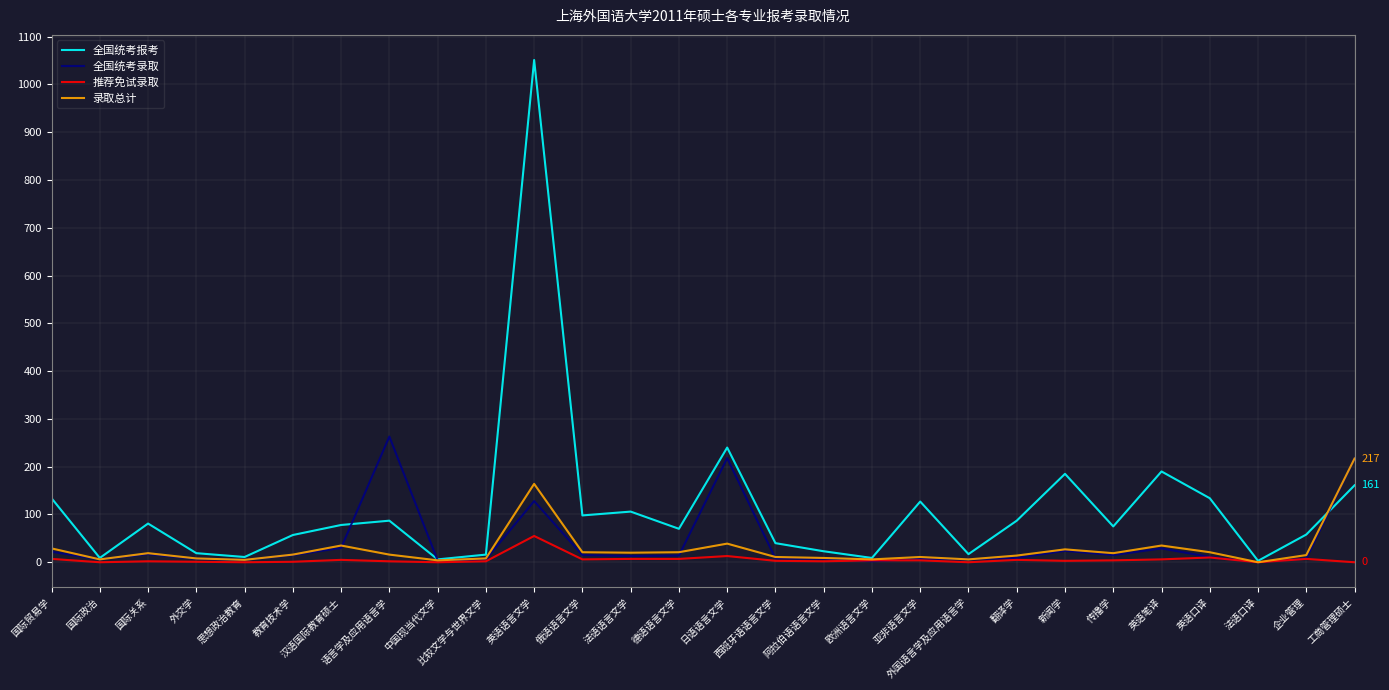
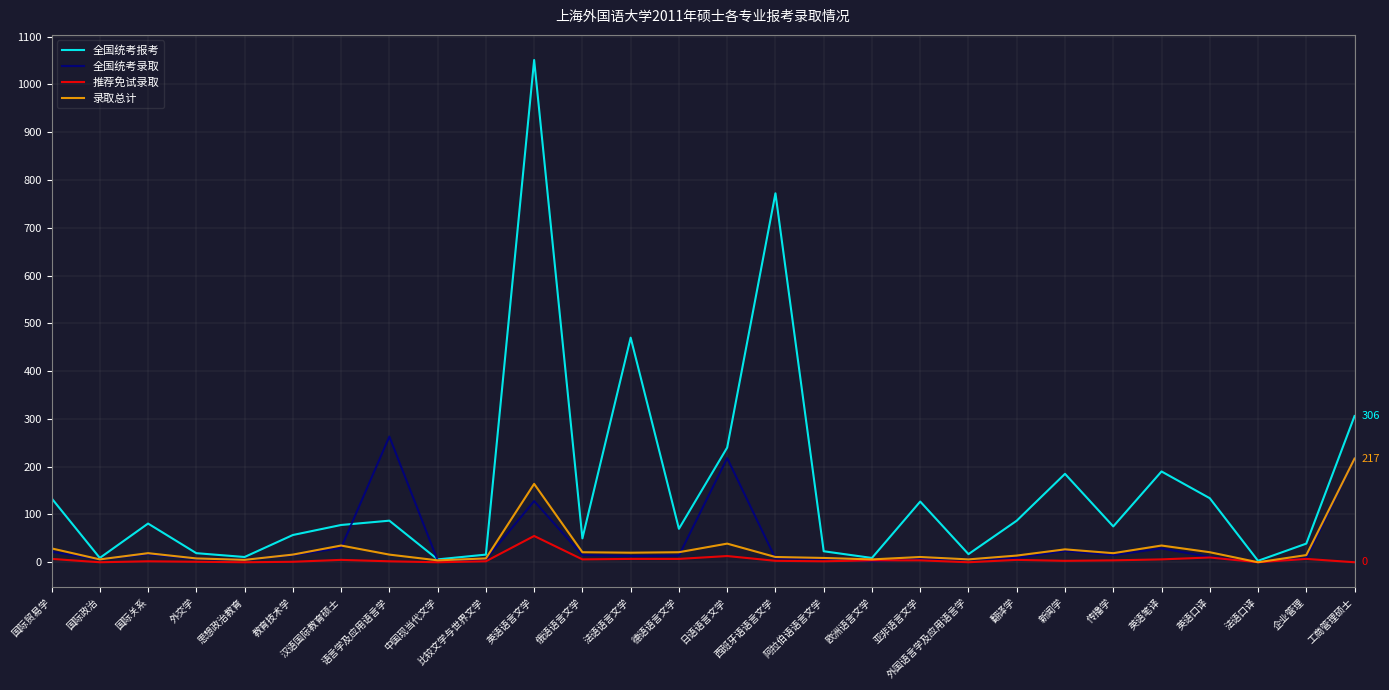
全国统考报考, 俄语语言文学: 100 -> 50
全国统考报考, 法语语言文学: 110 -> 470
全国统考报考, 西班牙语语言文学: 40 -> 770
全国统考报考, 企业管理: 60 -> 40
全国统考报考, 工商管理硕士: 161 -> 306
